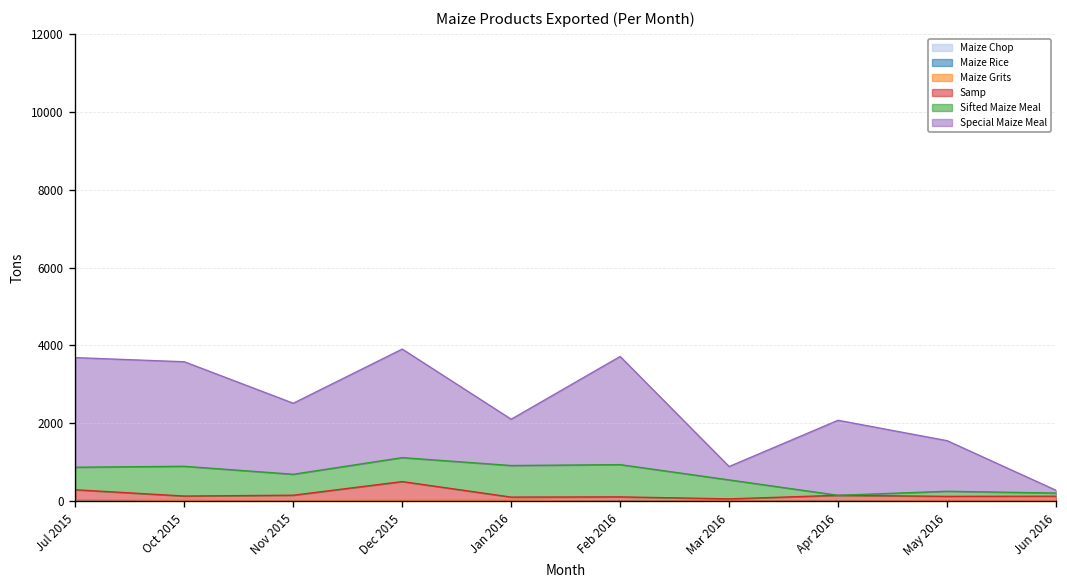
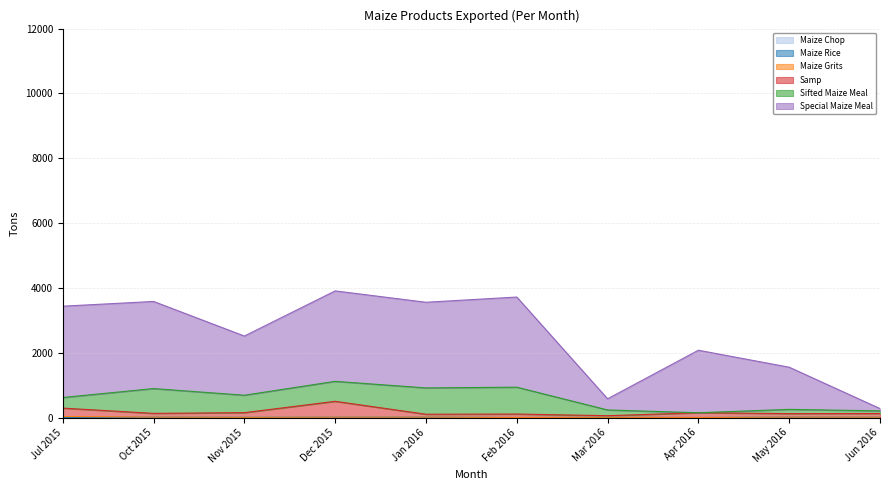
Sifted Maize Meal, Jul 2015: 600 -> 300
Special Maize Meal, Jan 2016: 1200 -> 2600
Sifted Maize Meal, Mar 2016: 500 -> 200
